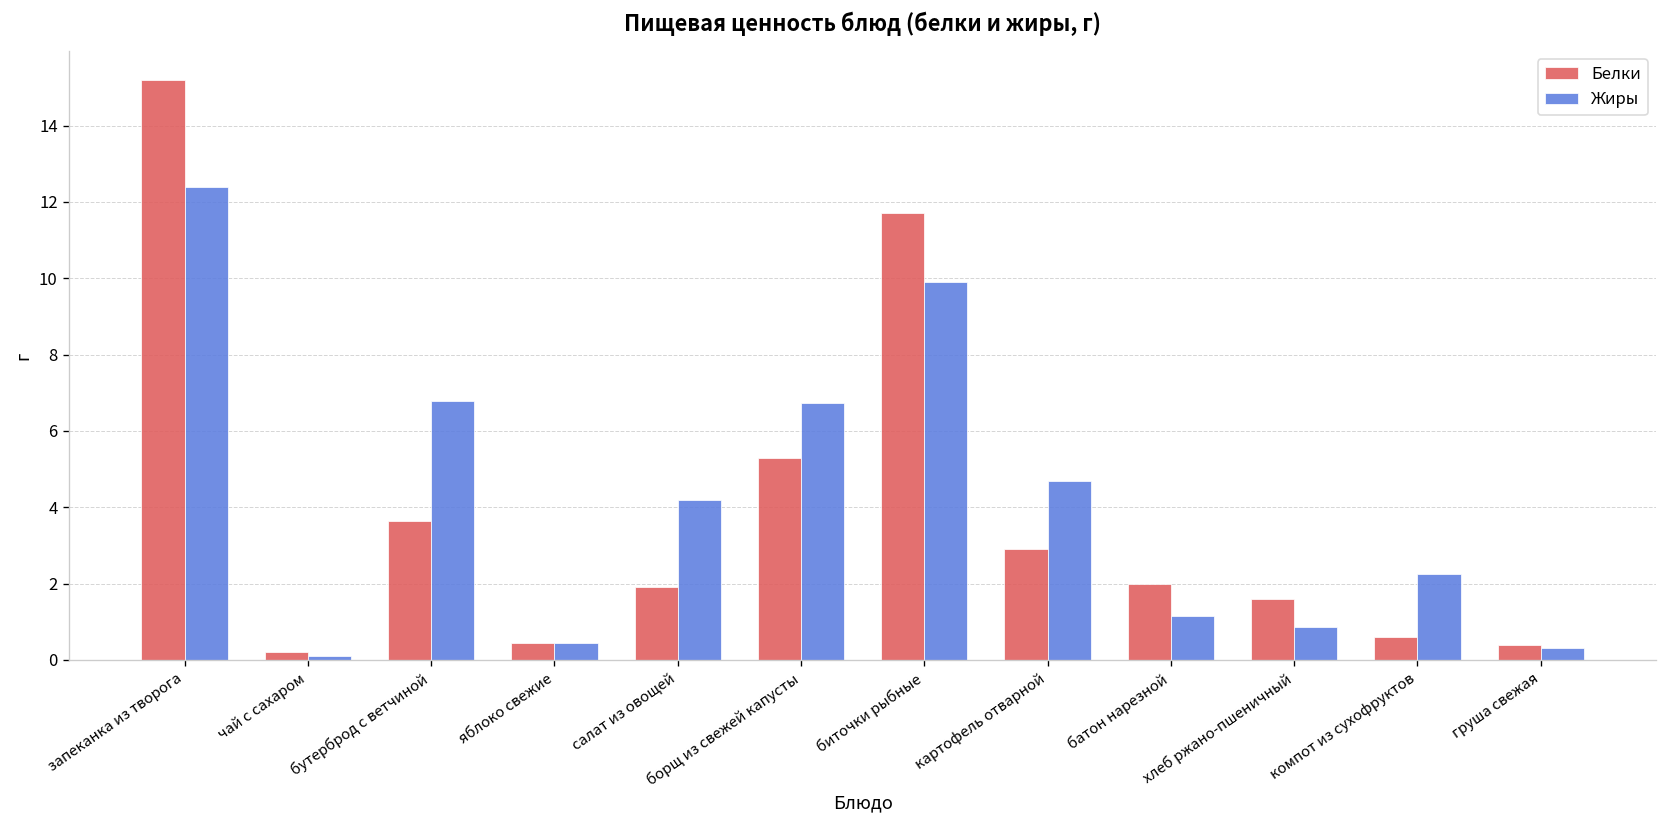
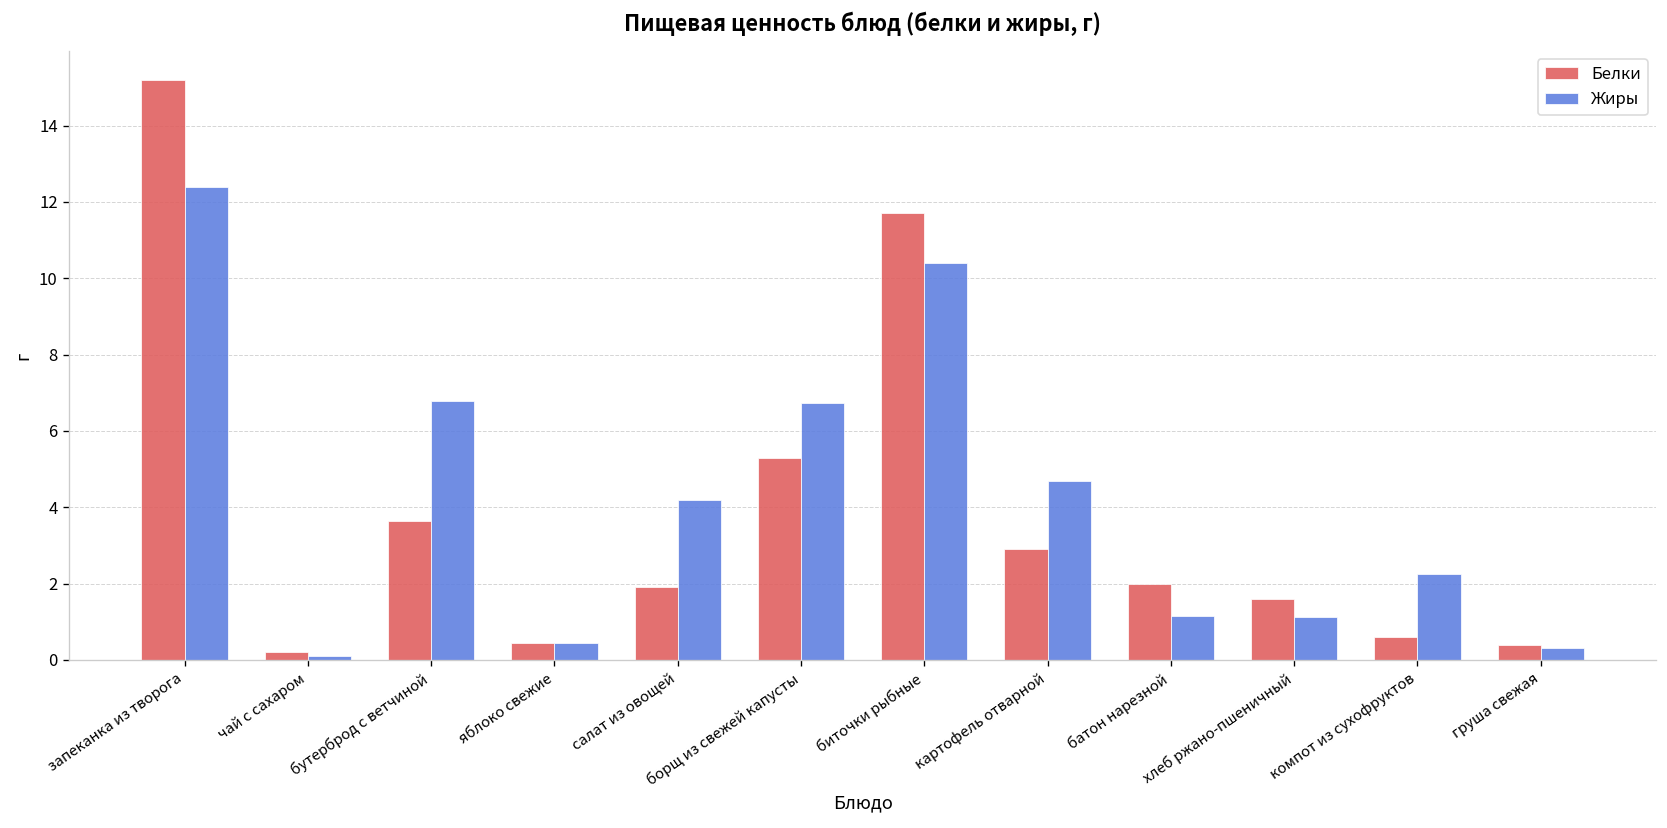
Жиры, биточки рыбные: 9.9 -> 10.4
Жиры, хлеб ржано-пшеничный: 0.9 -> 1.1
